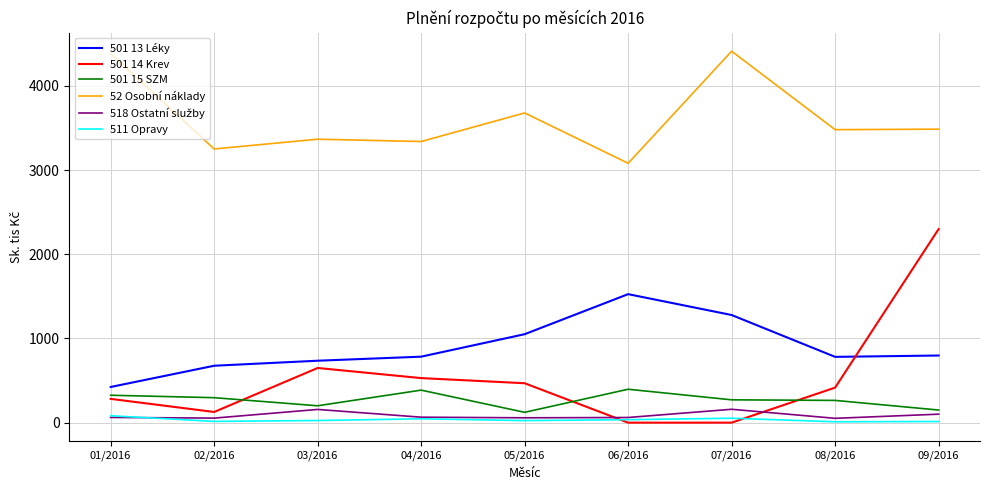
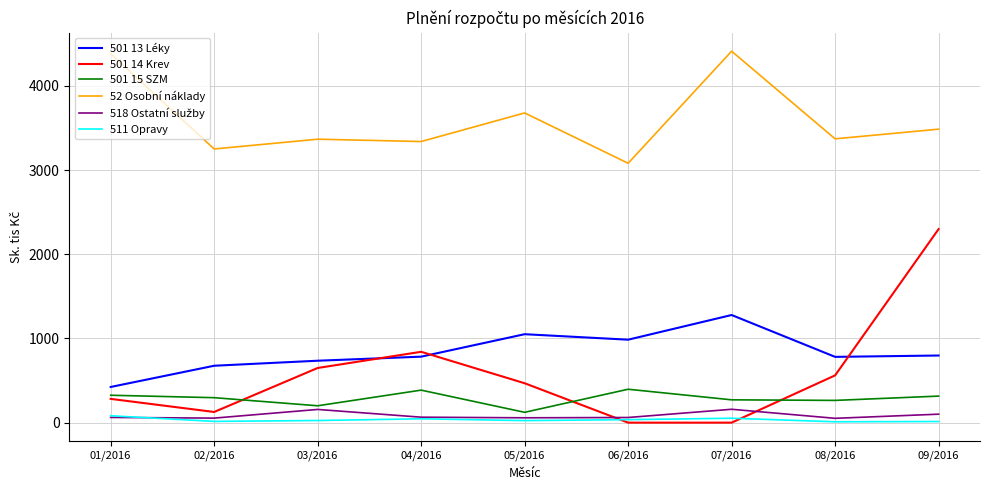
501 14 Krev, 04/2016: 500 -> 800
501 13 Léky, 06/2016: 1500 -> 1000
501 14 Krev, 08/2016: 400 -> 600
52 Osobní náklady, 08/2016: 3500 -> 3400
501 15 SZM, 09/2016: 100 -> 300
